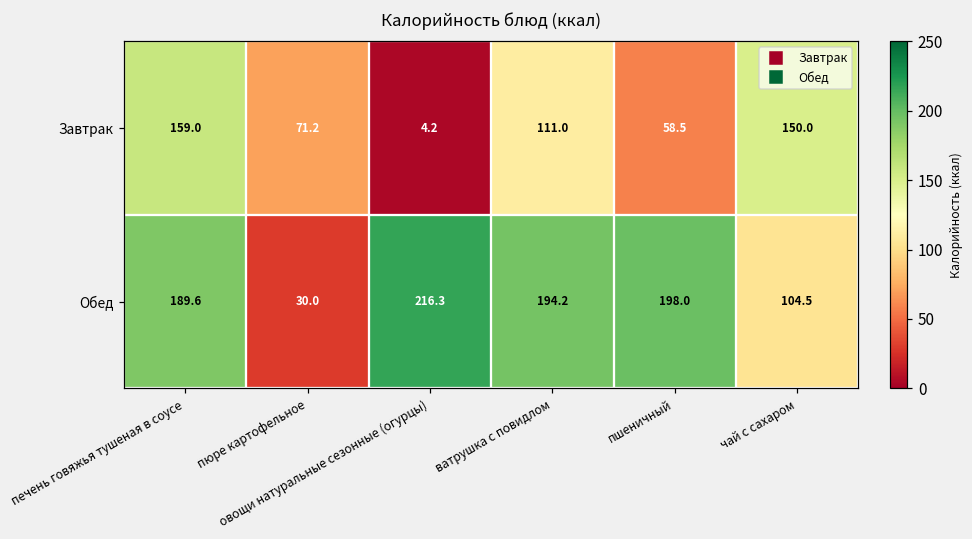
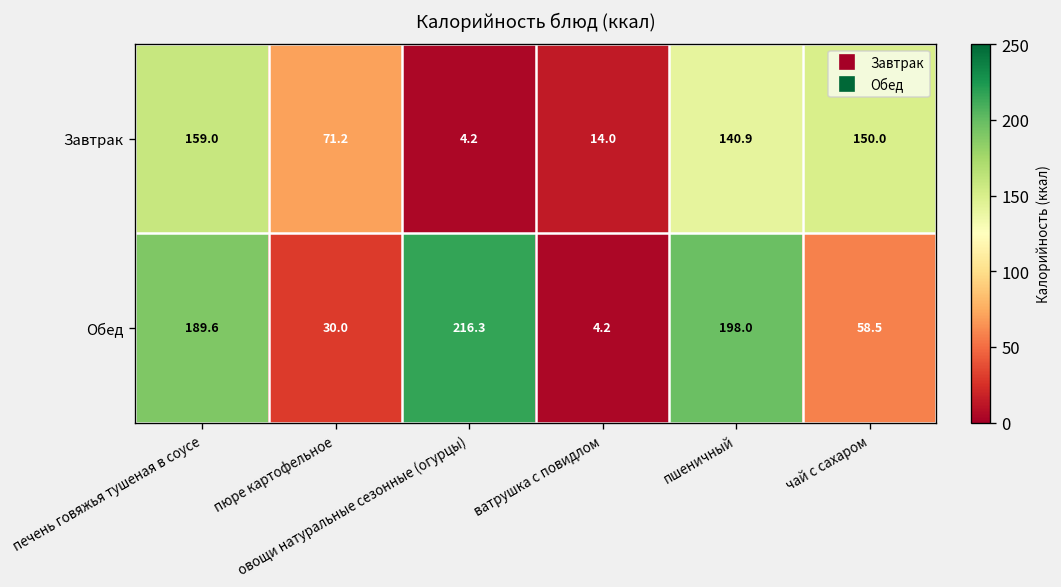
Завтрак, ватрушка с повидлом: 111.0 -> 14.0
Завтрак, пшеничный: 58.5 -> 140.9
Обед, ватрушка с повидлом: 194.2 -> 4.2
Обед, чай с сахаром: 104.5 -> 58.5
